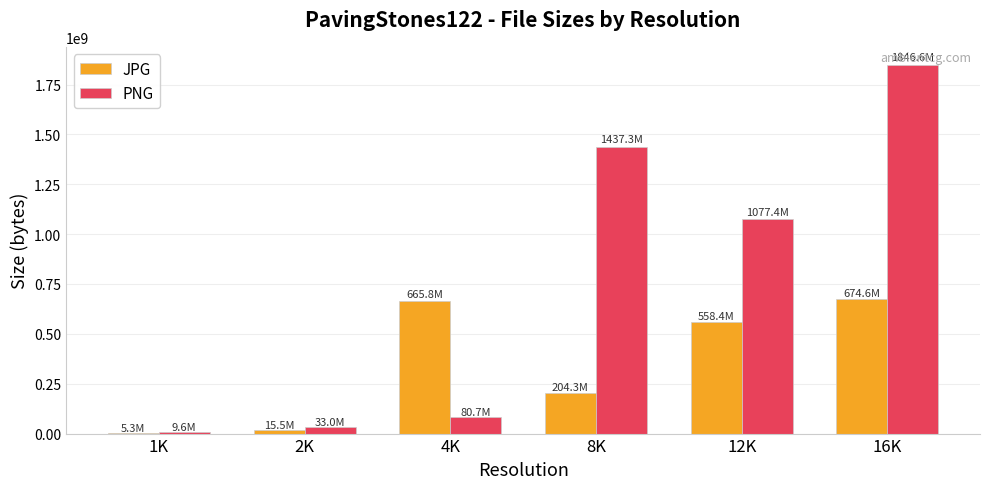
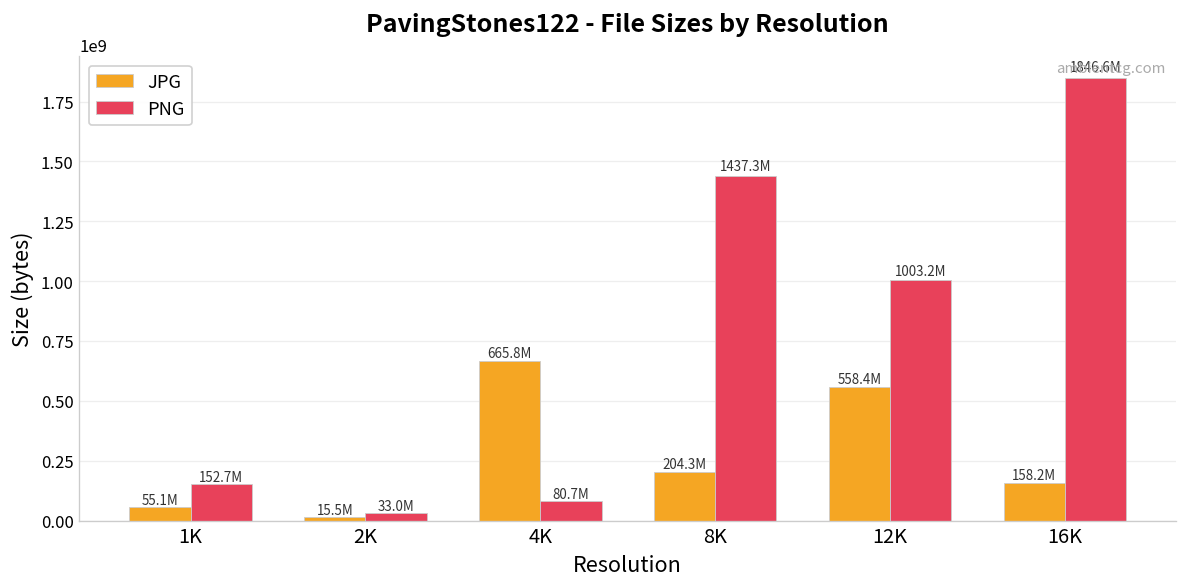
JPG, 1K: 5.3M -> 55.1M
PNG, 1K: 9.6M -> 152.7M
PNG, 12K: 1077.4M -> 1003.2M
JPG, 16K: 674.6M -> 158.2M
